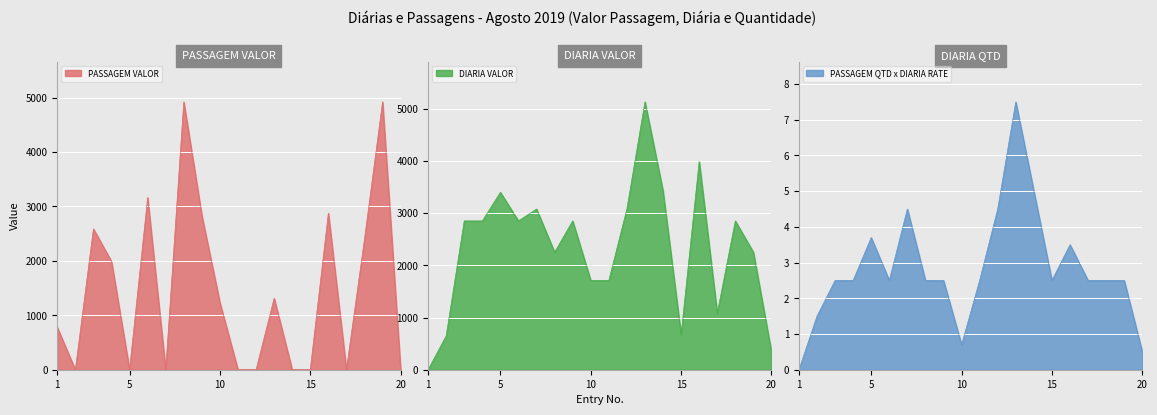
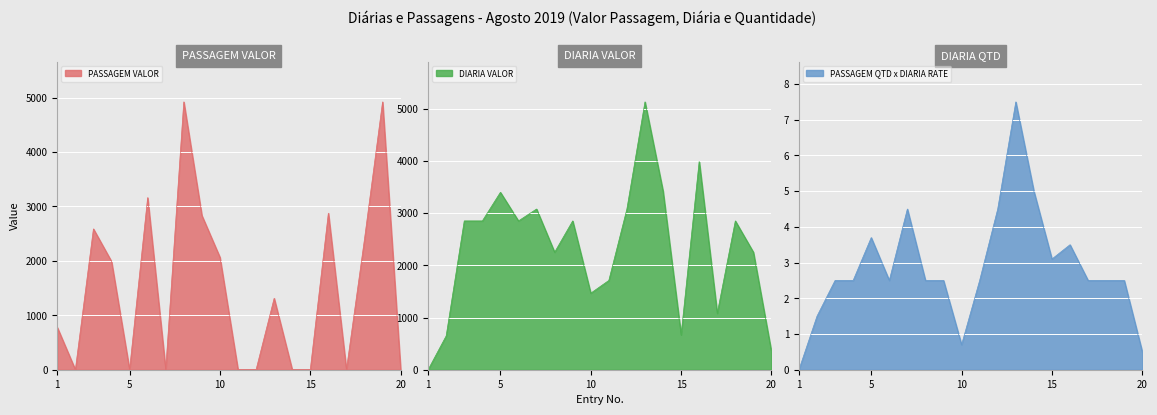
PASSAGEM VALOR, 10: 1200 -> 2100
DIARIA VALOR, 10: 1700 -> 1500
DIARIA QTD, 15: 2.5 -> 3.1
